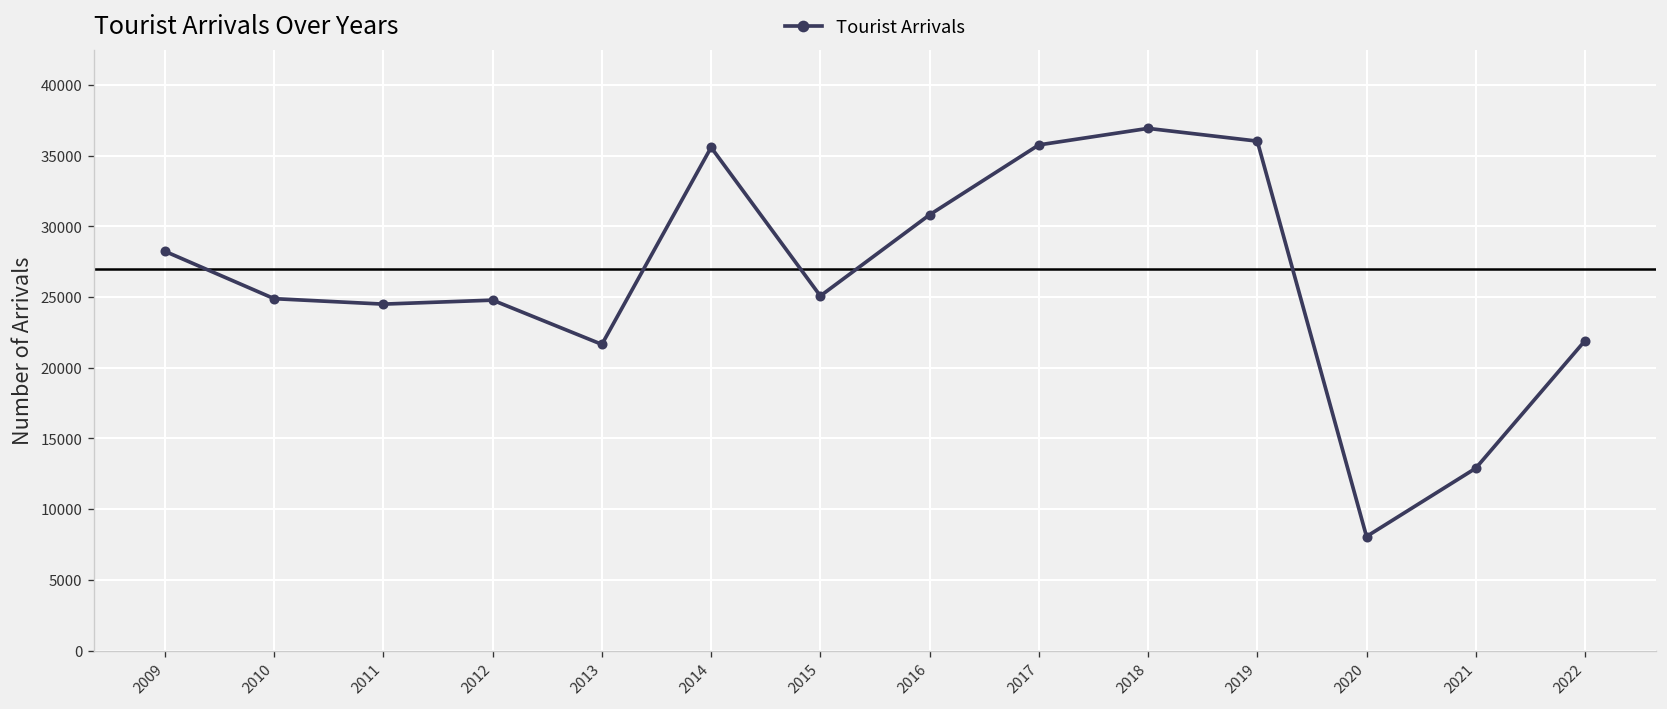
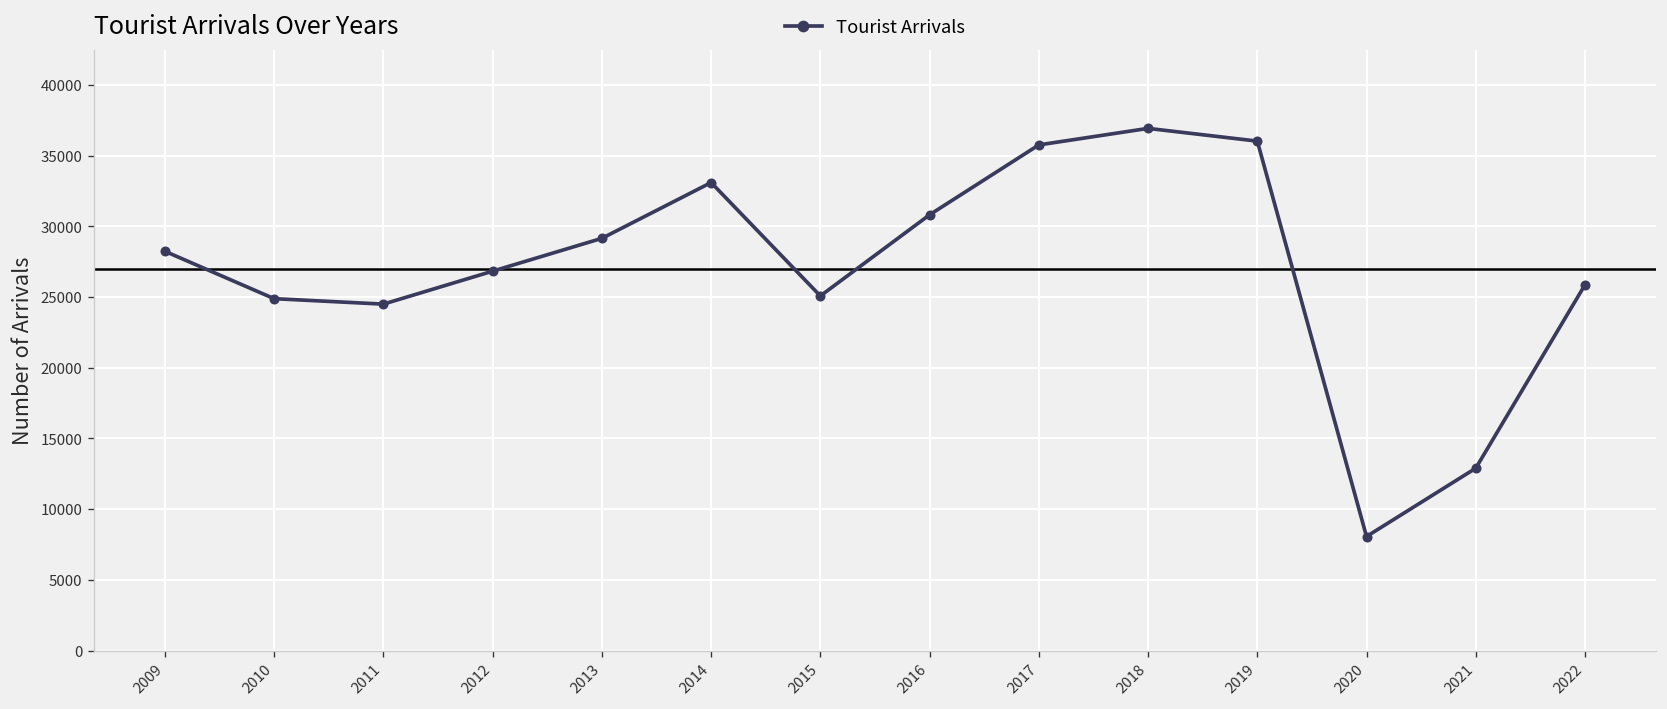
2012: 24800 -> 26800
2013: 21600 -> 29100
2014: 35600 -> 33100
2022: 21900 -> 25900
